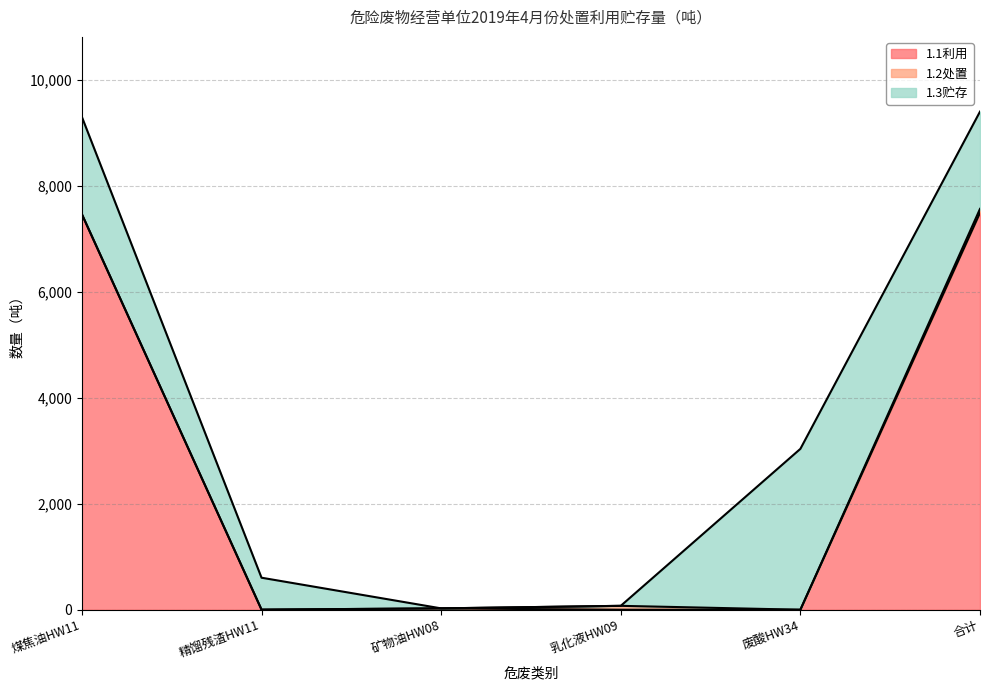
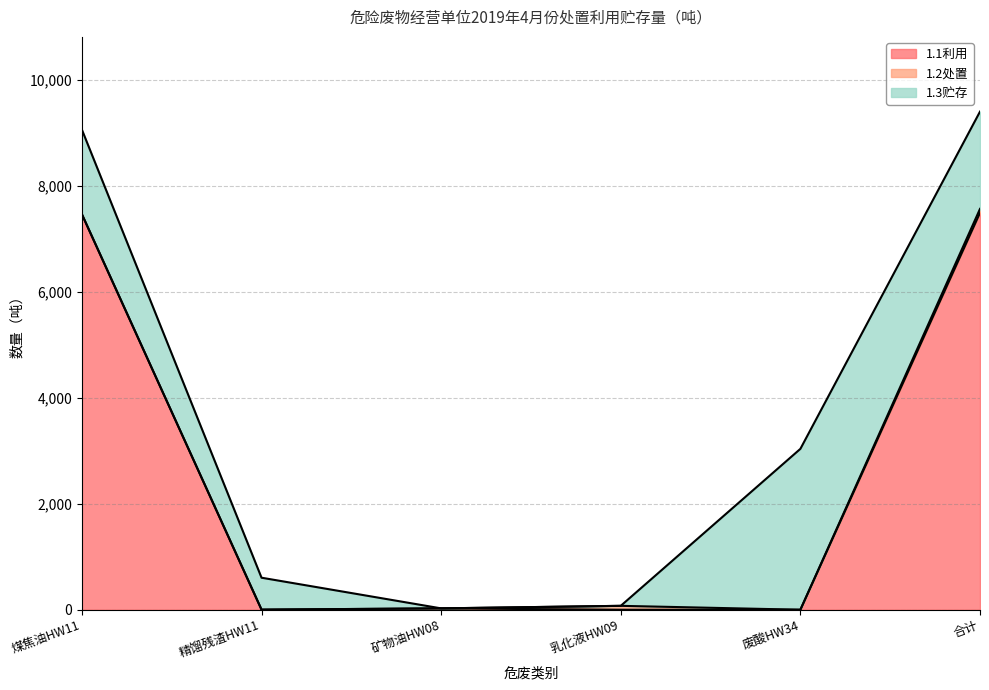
1.3贮存, 煤焦油HW11: 1,800 -> 1,600
